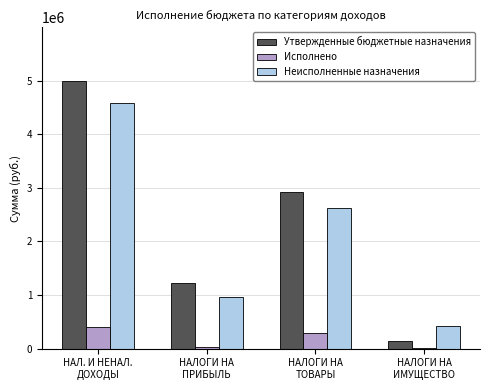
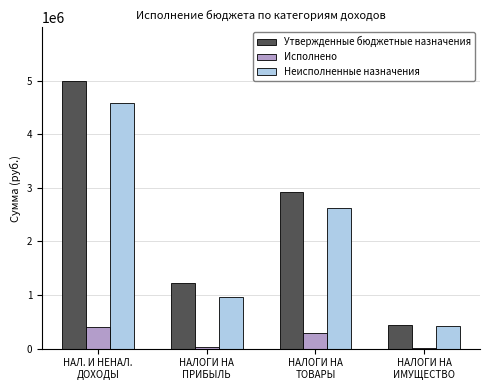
Утвержденные бюджетные назначения, НАЛОГИ НА ИМУЩЕСТВО: 100000 -> 400000
